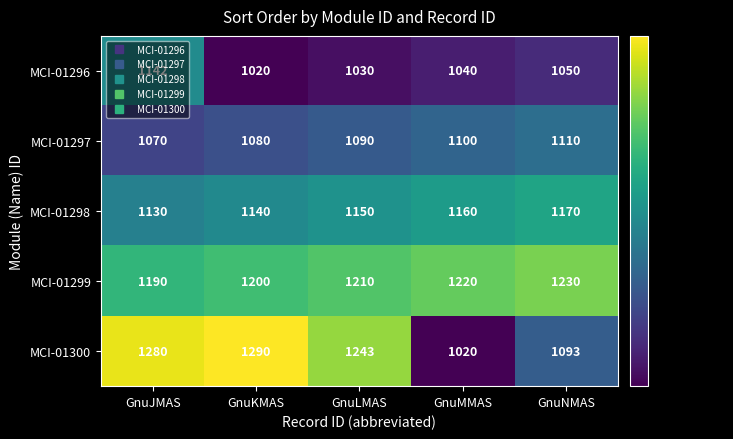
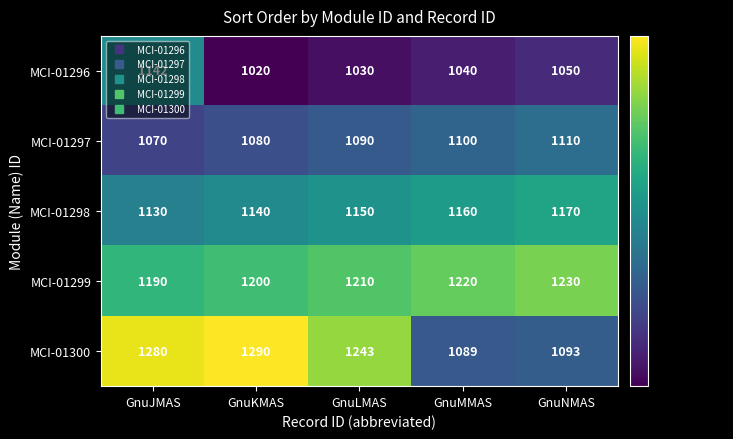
MCI-01300, GnuMMAS: 1020 -> 1089
